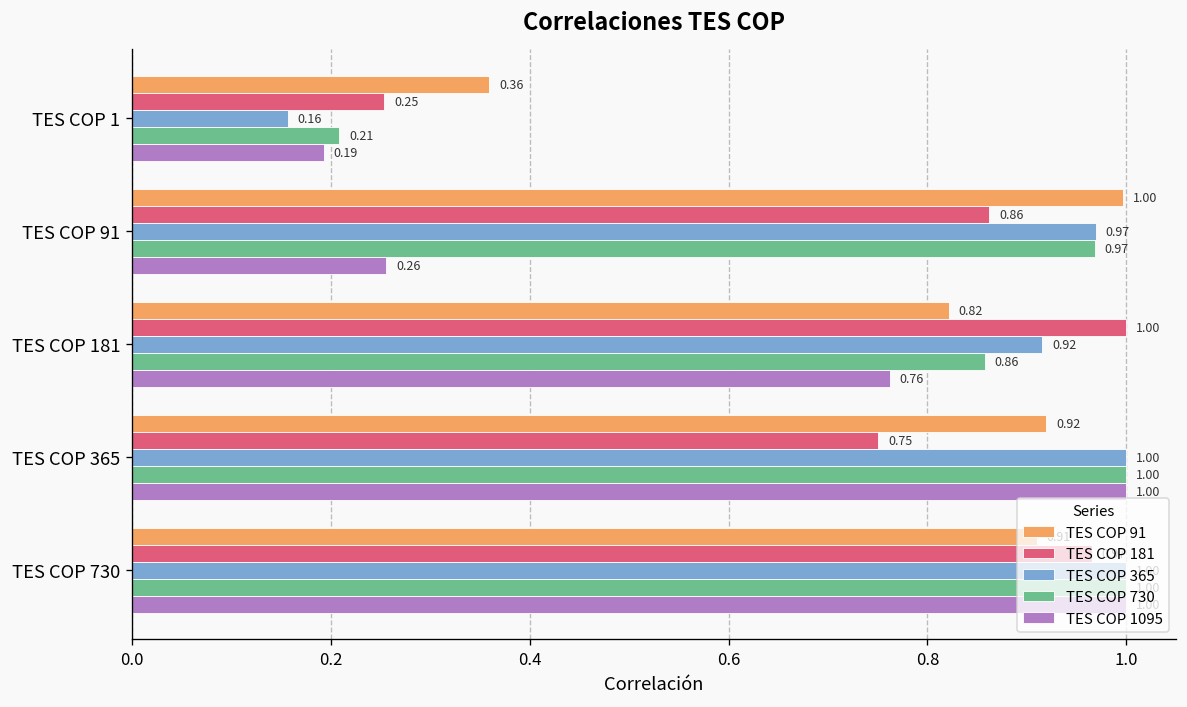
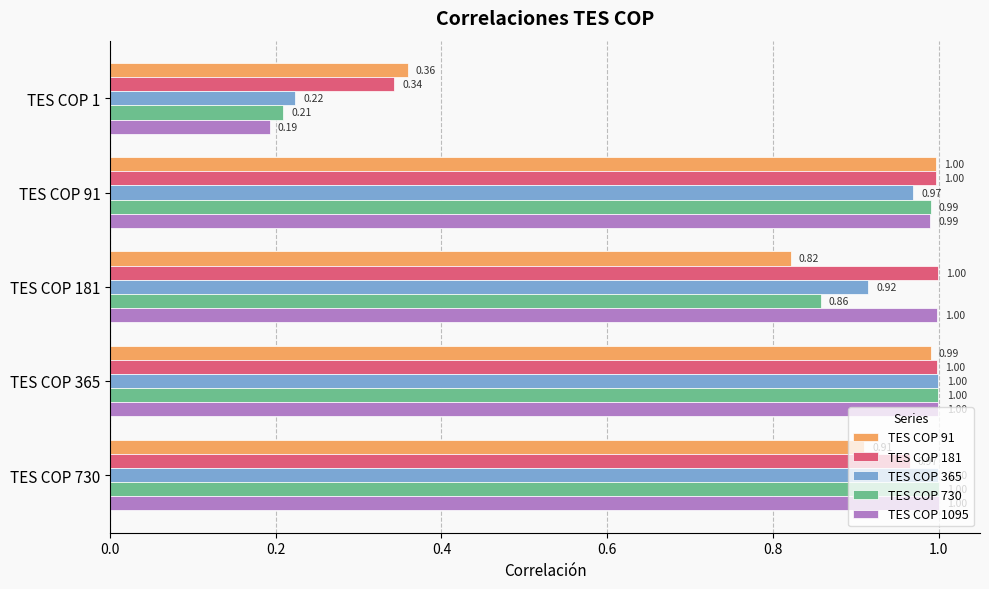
TES COP 181, TES COP 1: 0.25 -> 0.34
TES COP 365, TES COP 1: 0.16 -> 0.22
TES COP 181, TES COP 91: 0.86 -> 1.00
TES COP 730, TES COP 91: 0.97 -> 0.99
TES COP 1095, TES COP 91: 0.26 -> 0.99
TES COP 1095, TES COP 181: 0.76 -> 1.00
TES COP 91, TES COP 365: 0.92 -> 0.99
TES COP 181, TES COP 365: 0.75 -> 1.00
